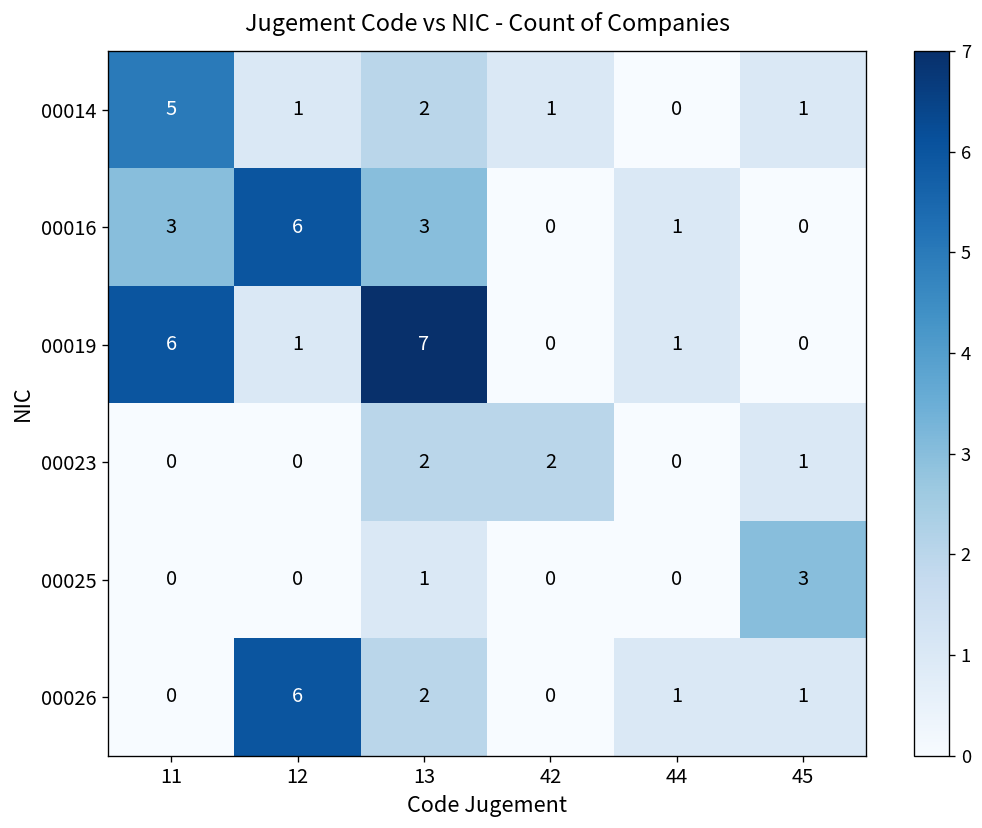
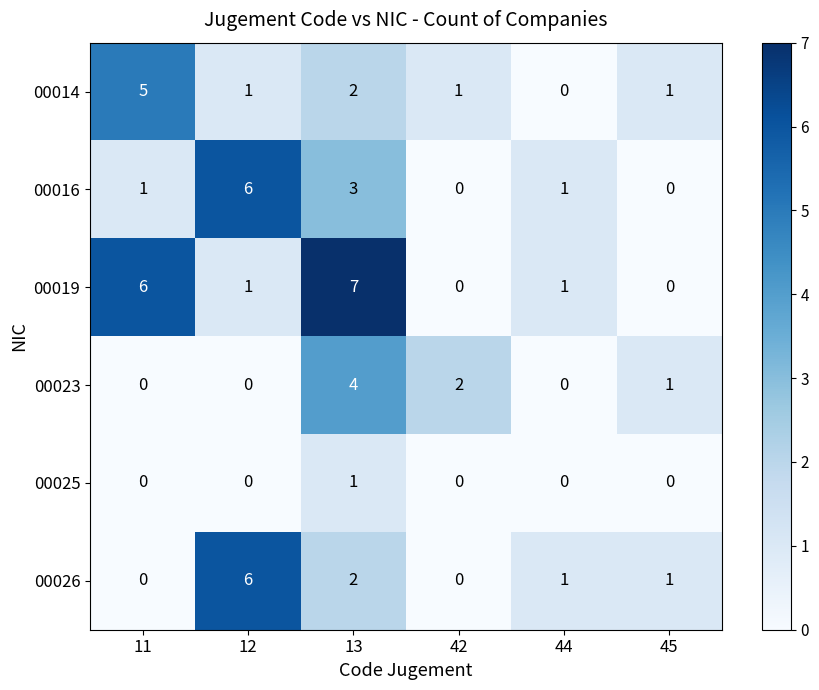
00016, 11: 3 -> 1
00023, 13: 2 -> 4
00025, 45: 3 -> 0
